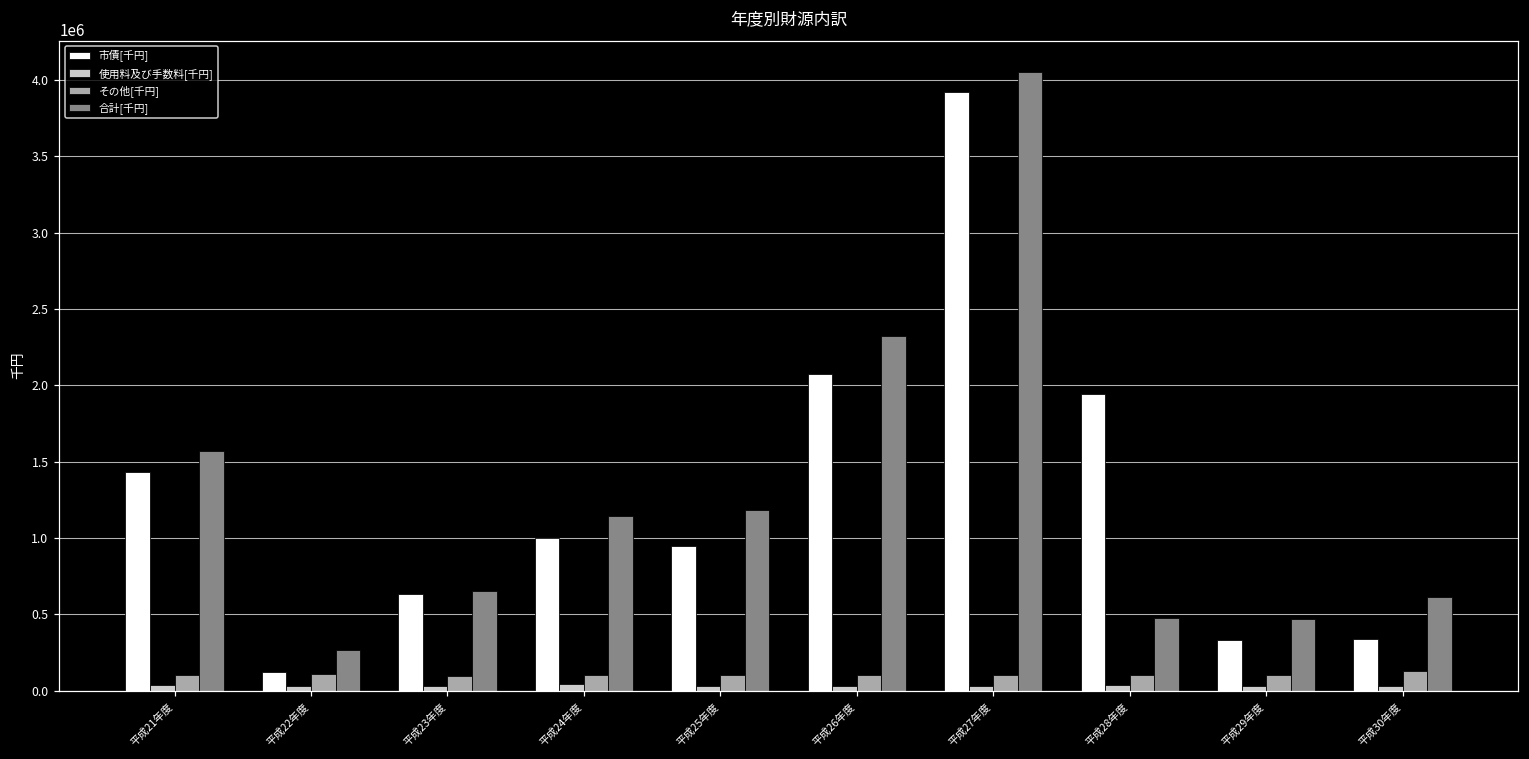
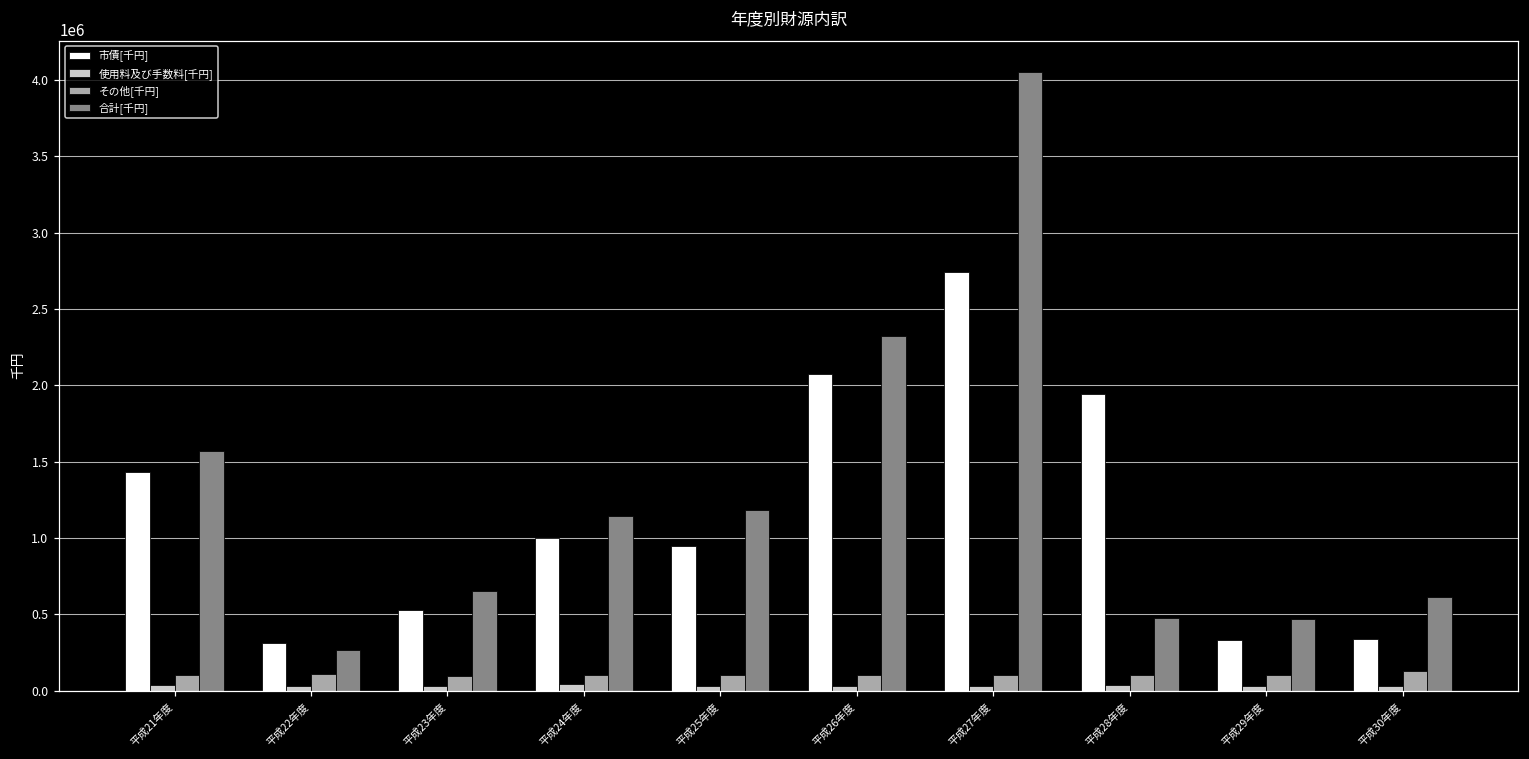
市債[千円], 平成22年度: 120000 -> 310000
市債[千円], 平成23年度: 630000 -> 530000
市債[千円], 平成27年度: 3920000 -> 2740000
